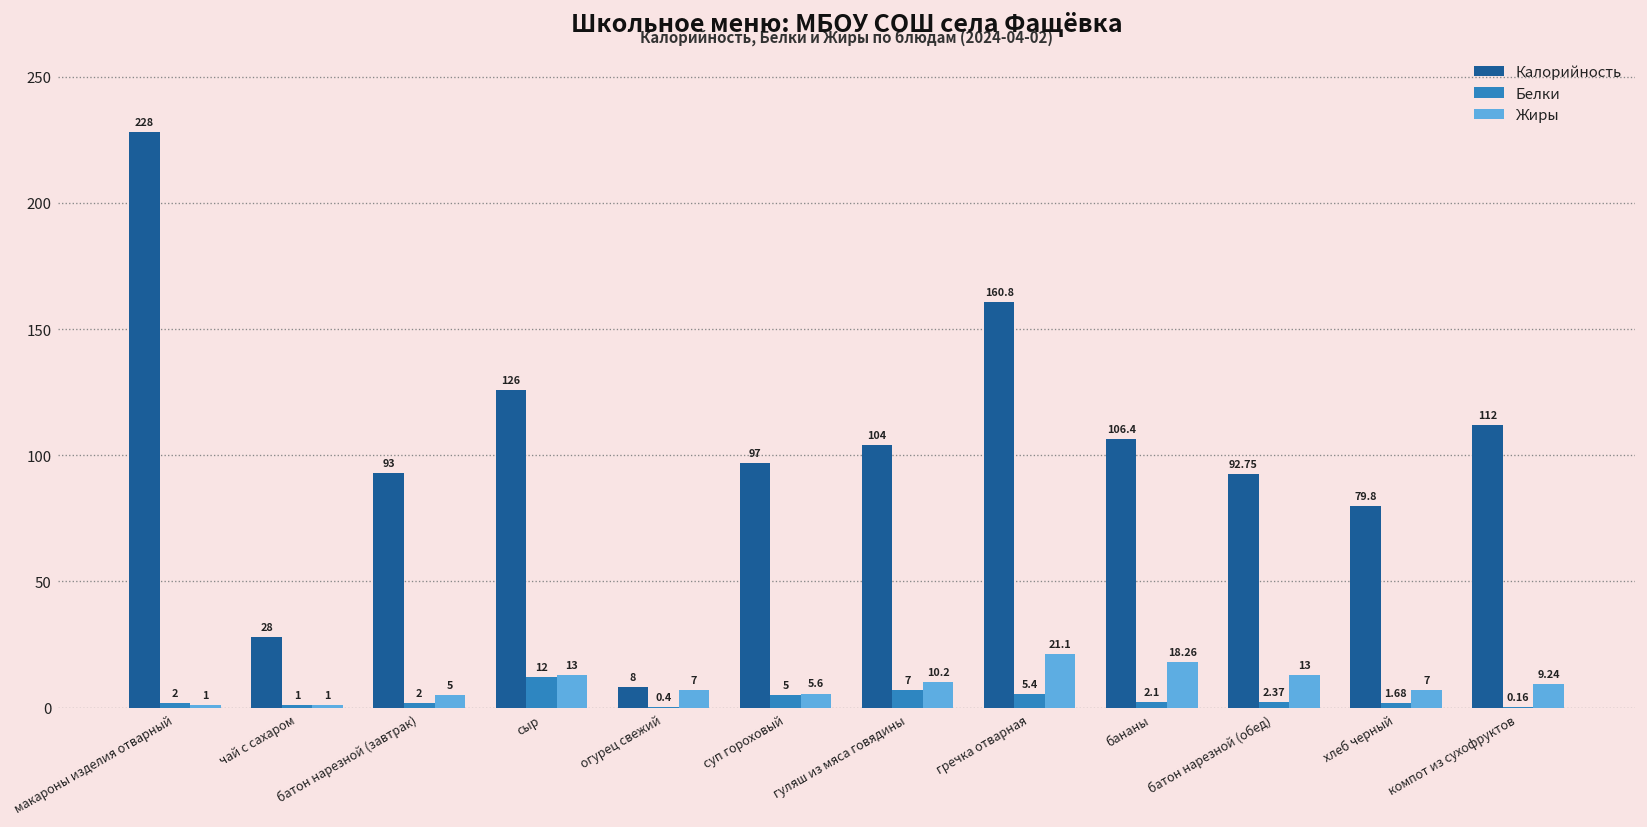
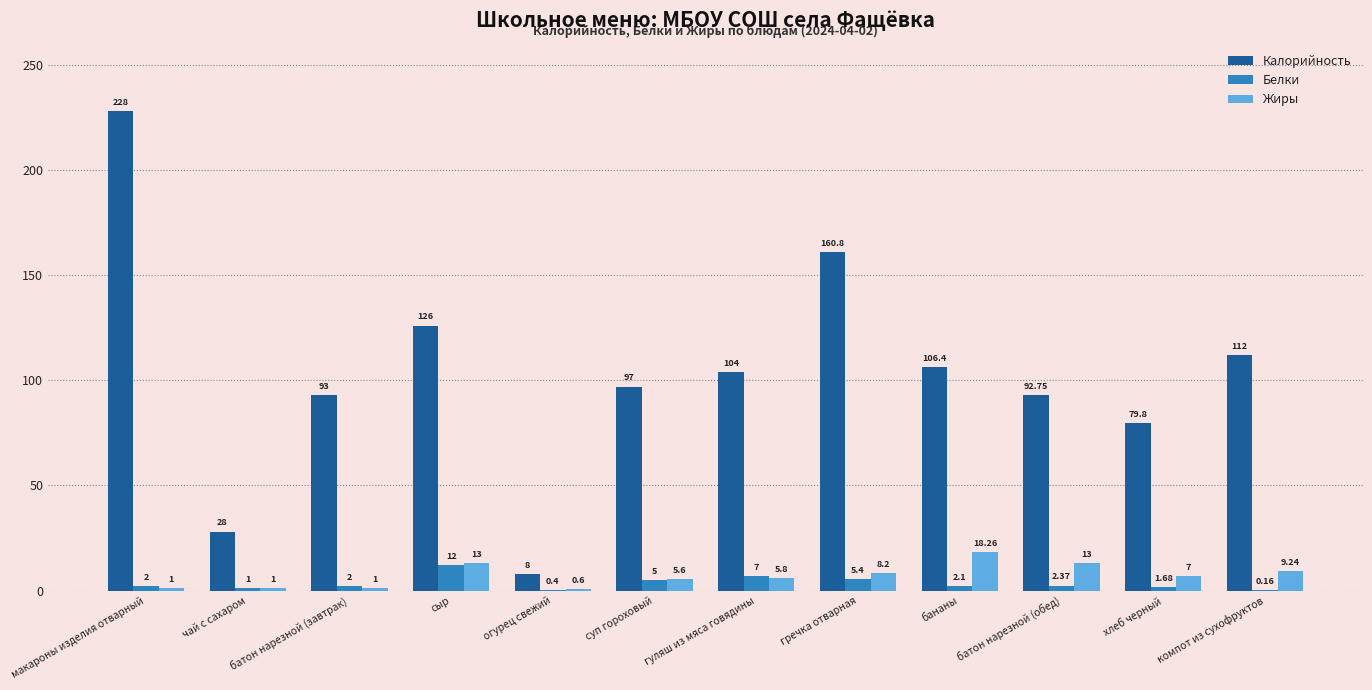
Жиры, батон нарезной (завтрак): 5 -> 1
Жиры, огурец свежий: 7 -> 0.6
Жиры, гуляш из мяса говядины: 10.2 -> 5.8
Жиры, гречка отварная: 21.1 -> 8.2
